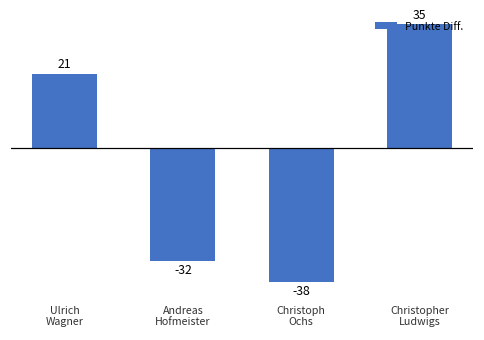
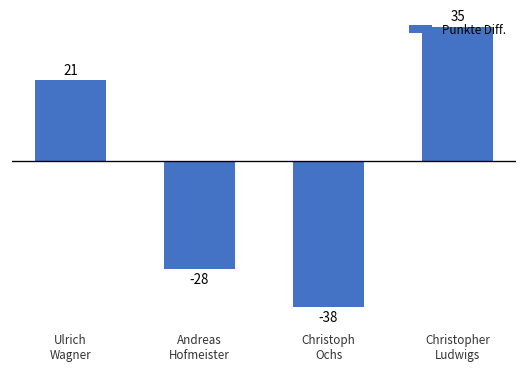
Andreas Hofmeister: -32 -> -28
